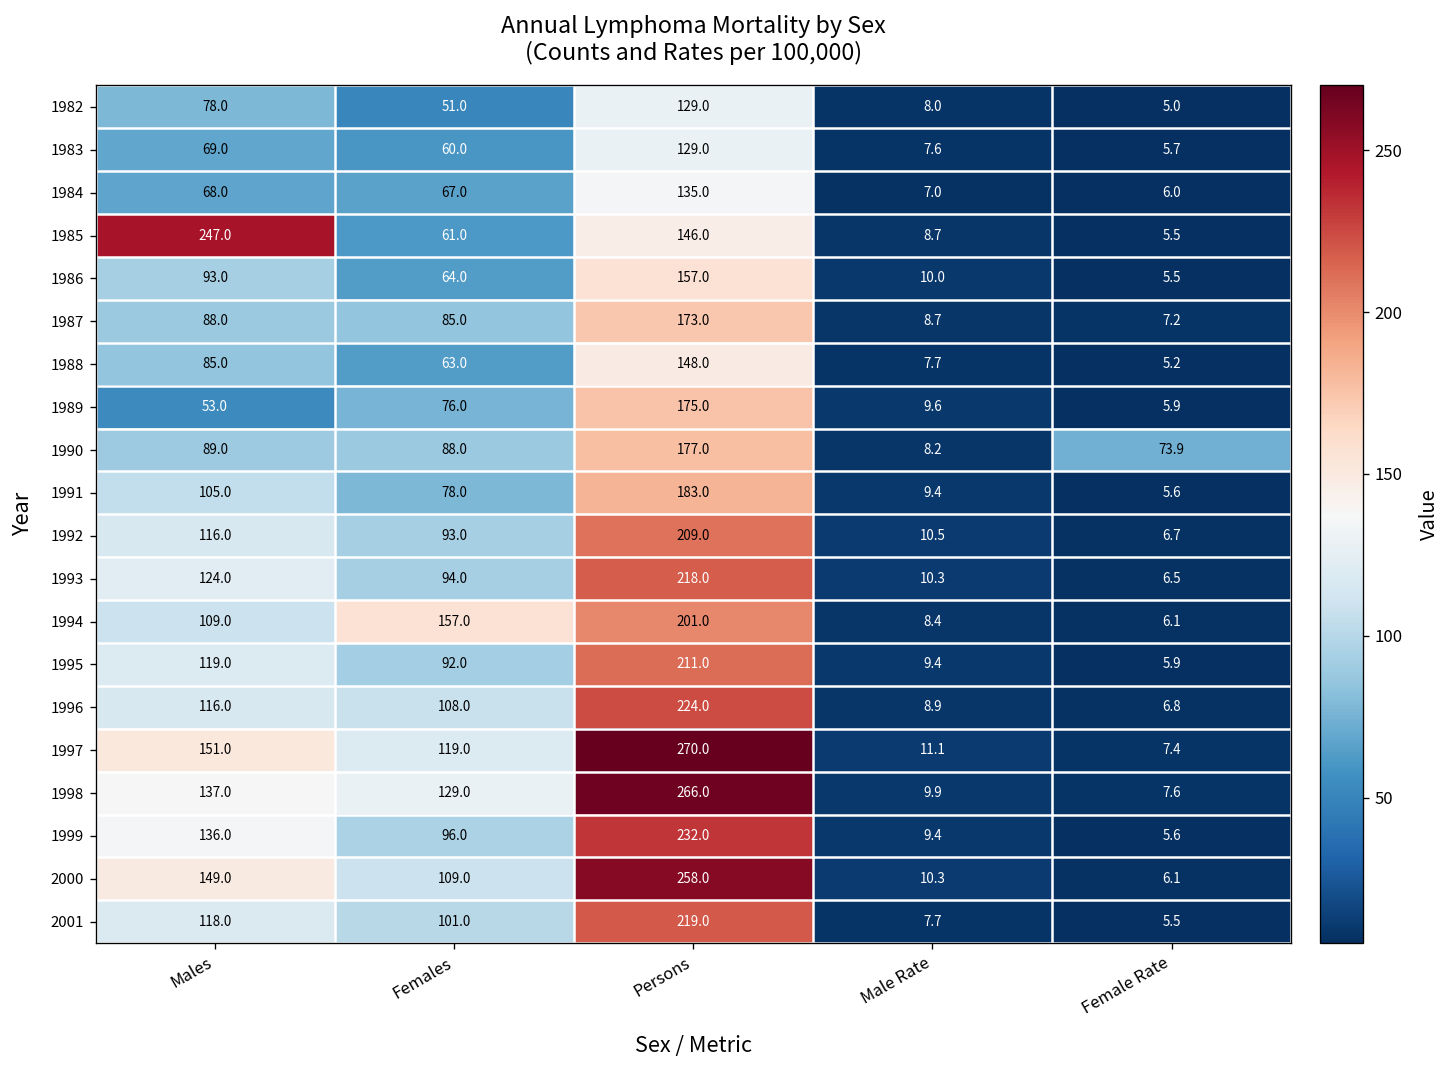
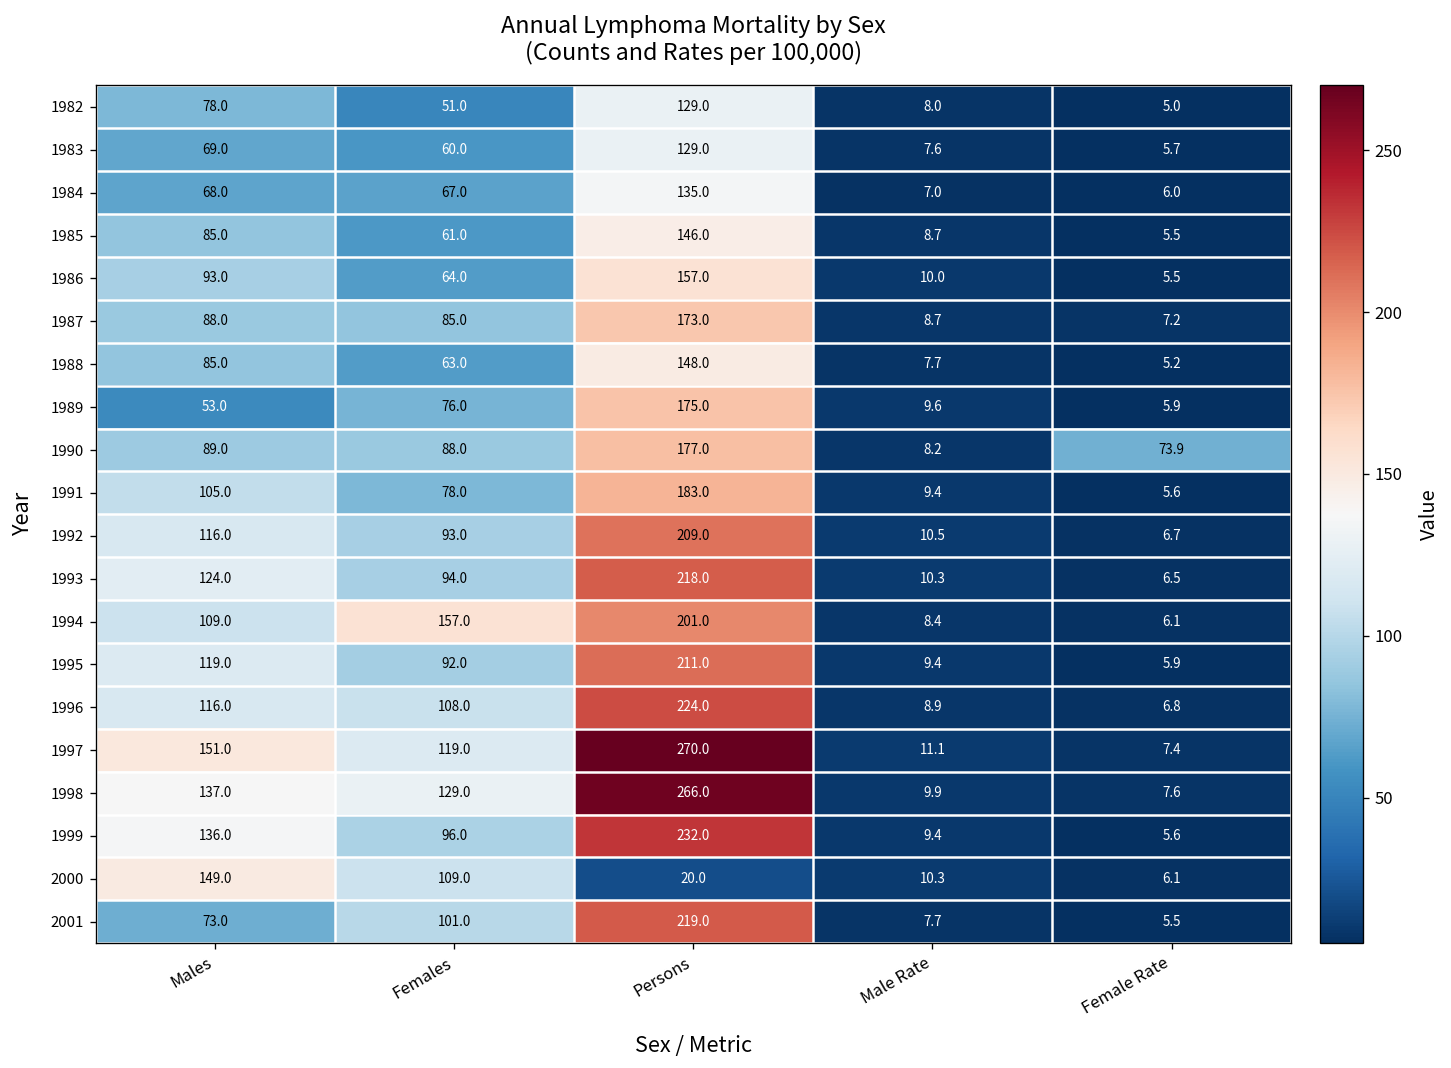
1985, Males: 247.0 -> 85.0
2000, Persons: 258.0 -> 20.0
2001, Males: 118.0 -> 73.0
